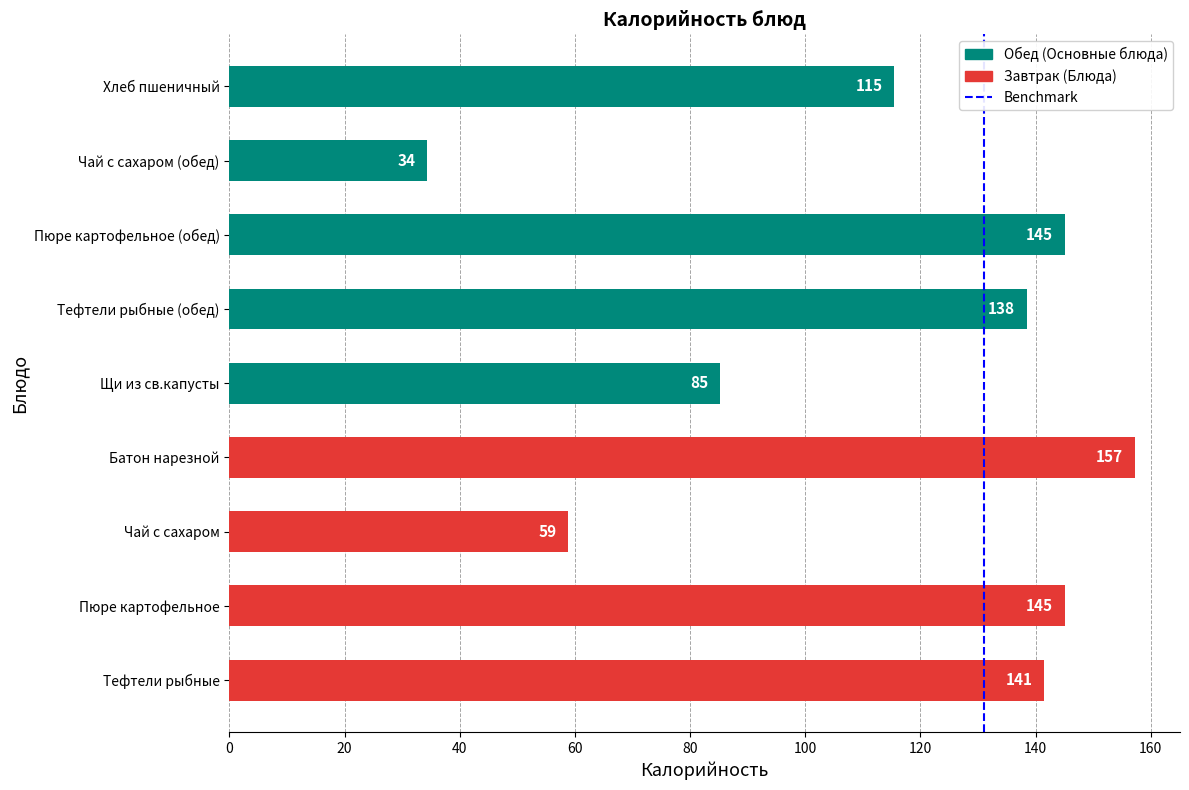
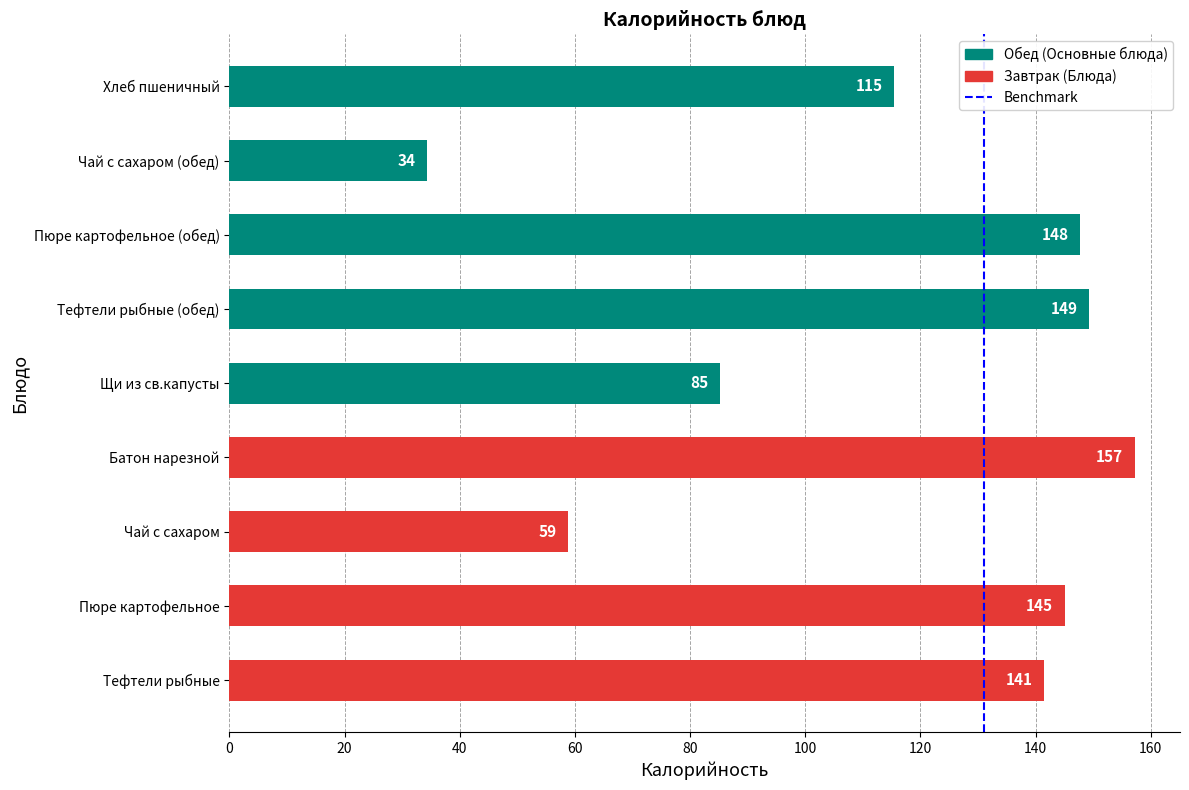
Пюре картофельное (обед): 145 -> 148
Тефтели рыбные (обед): 138 -> 149
